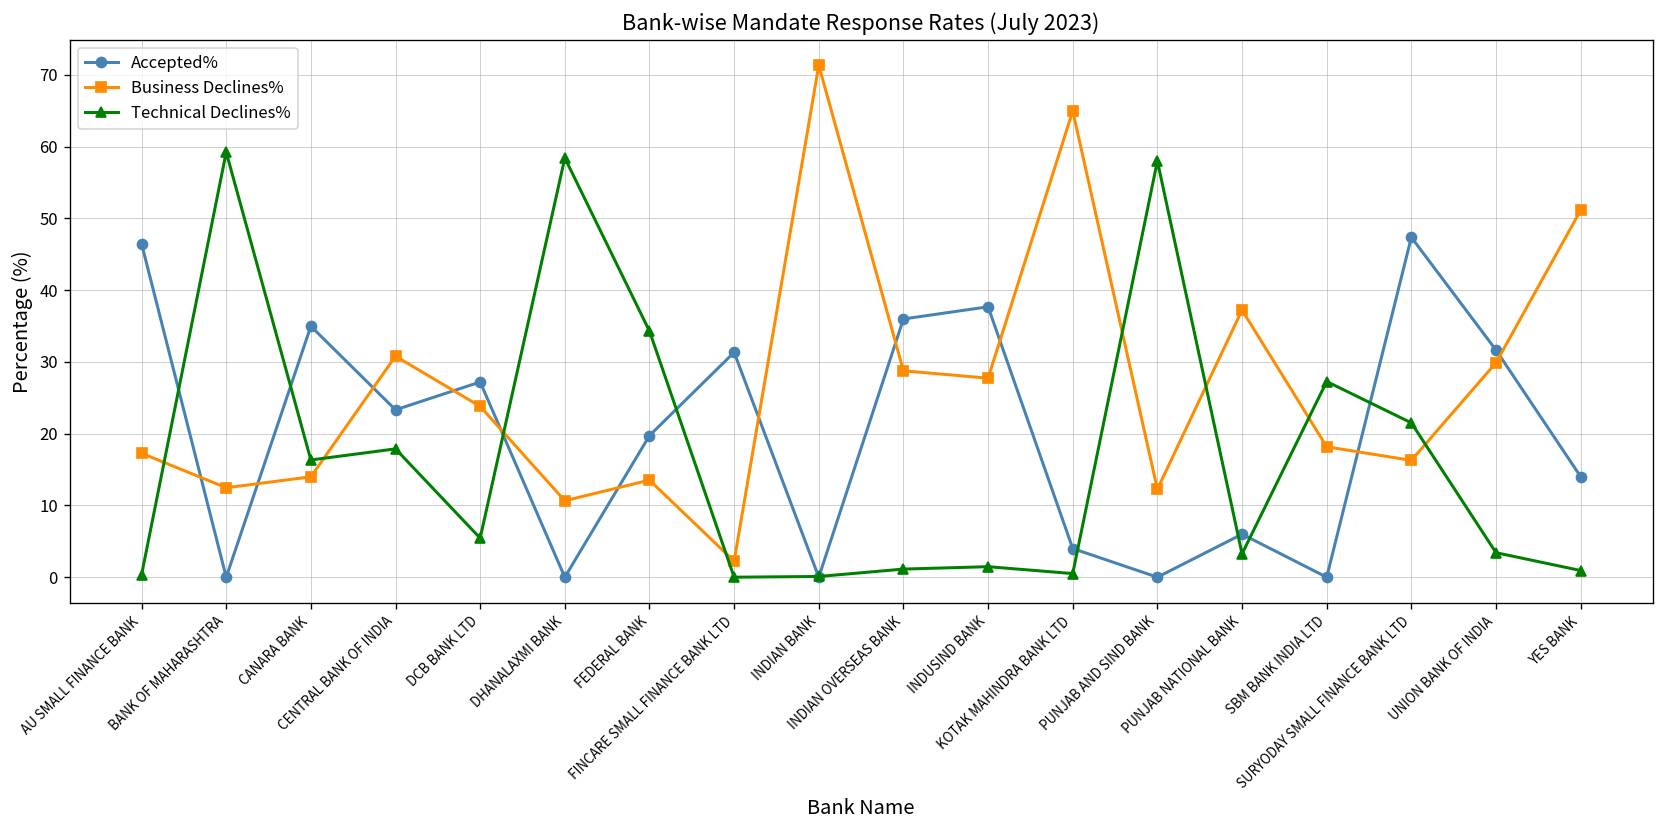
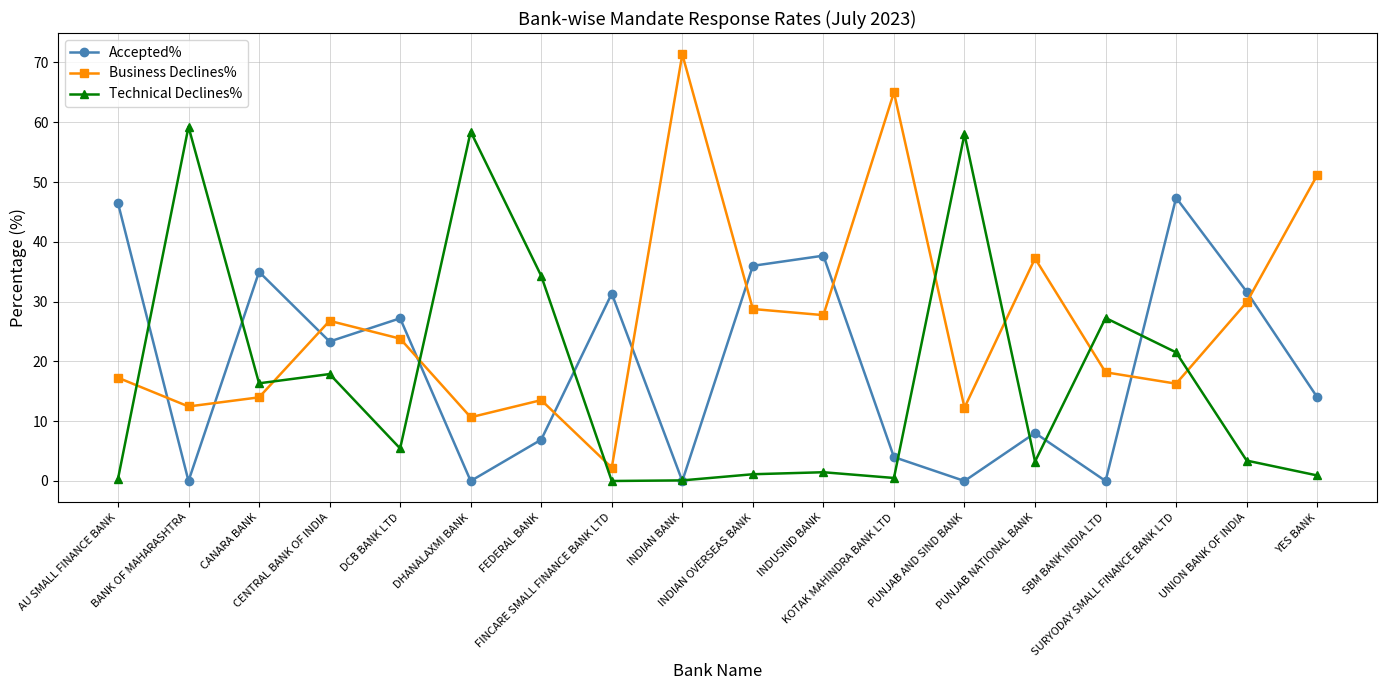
Business Declines%, CENTRAL BANK OF INDIA: 31 -> 27
Accepted%, FEDERAL BANK: 20 -> 7
Accepted%, PUNJAB NATIONAL BANK: 6 -> 8
